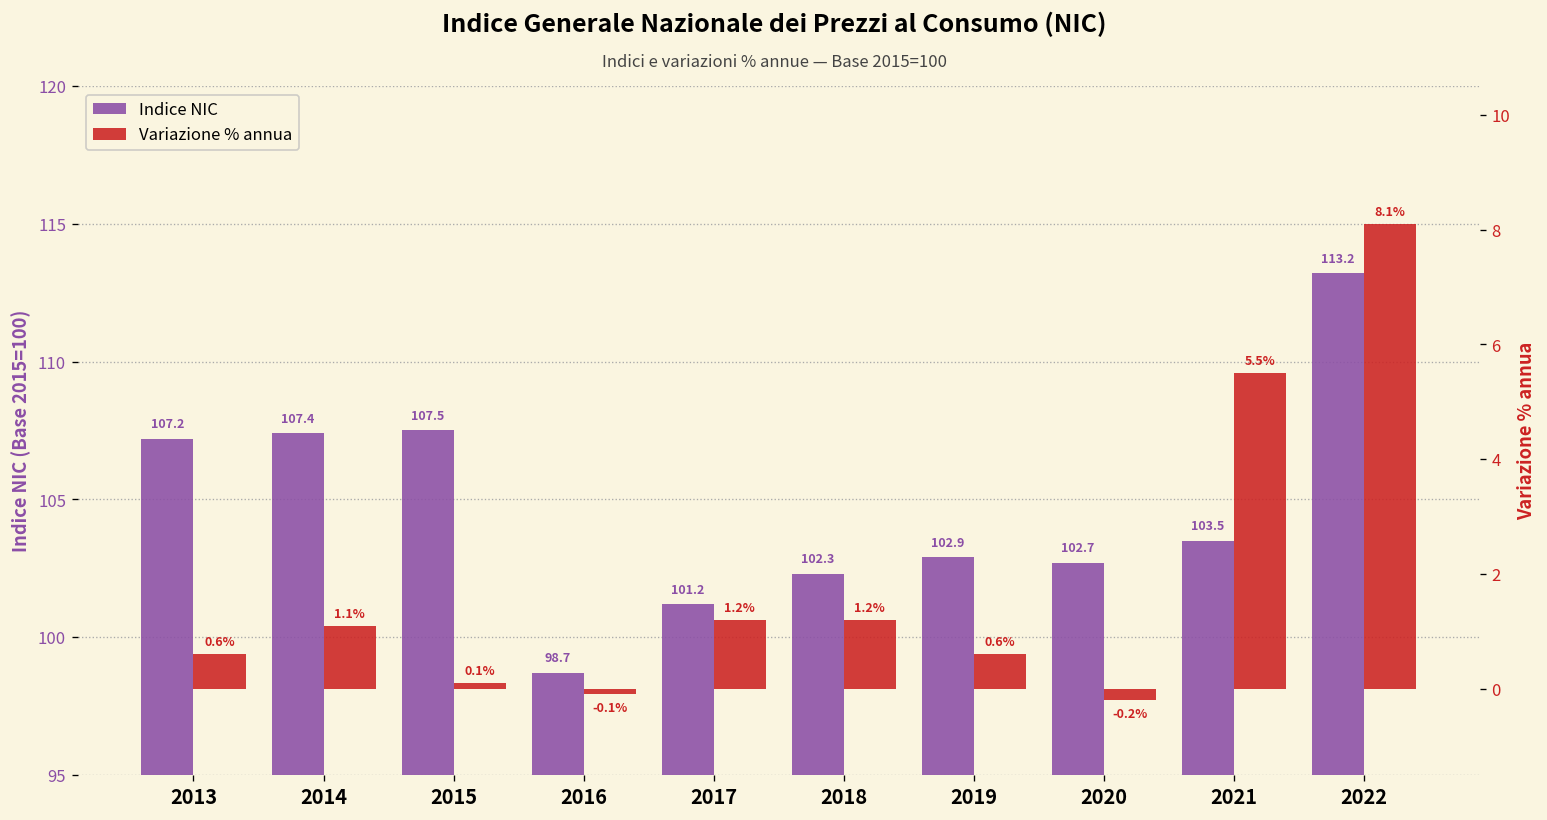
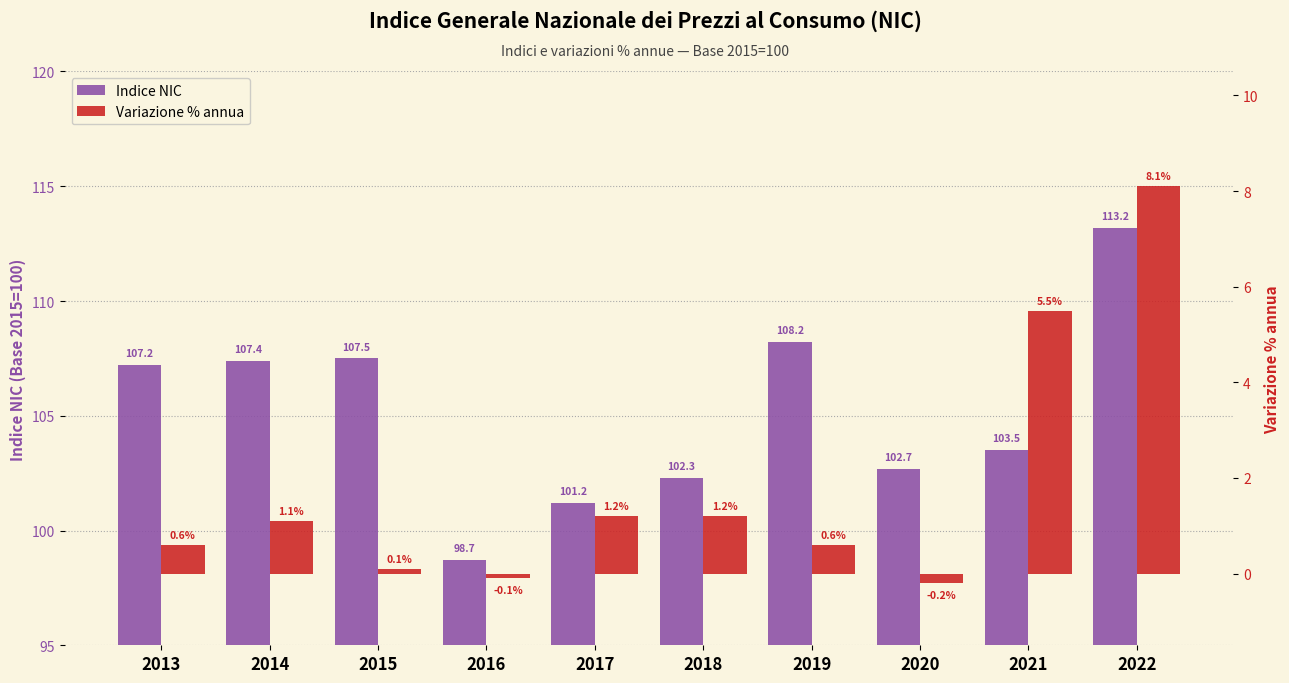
Indice NIC, 2019: 102.9 -> 108.2
